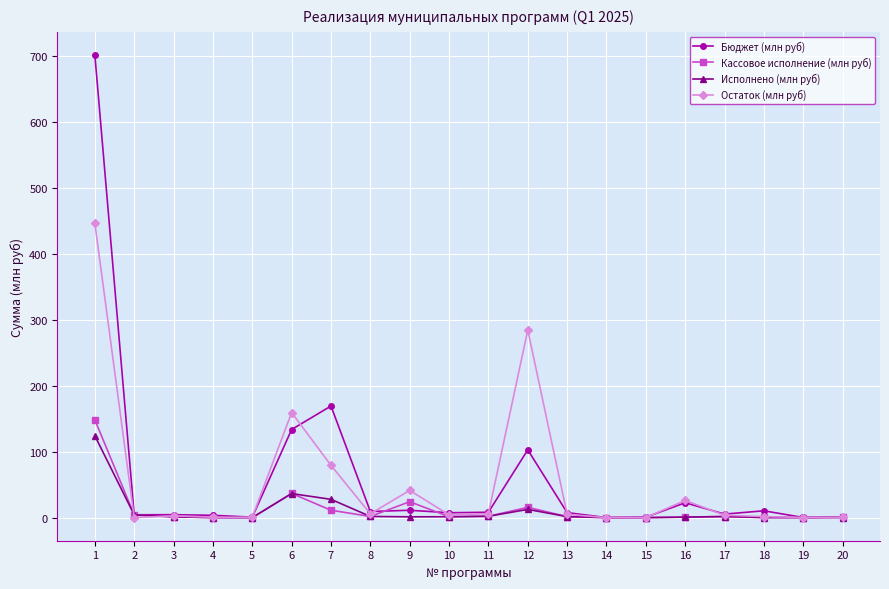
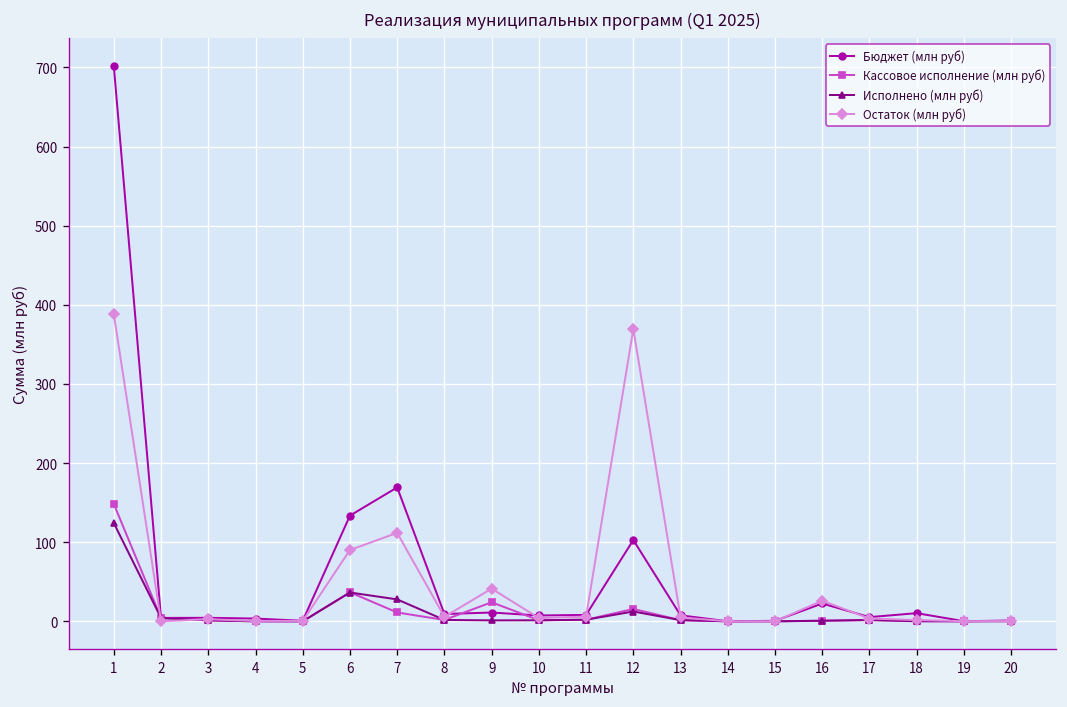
Остаток (млн руб), 1: 450 -> 390
Остаток (млн руб), 6: 160 -> 90
Остаток (млн руб), 7: 80 -> 110
Остаток (млн руб), 12: 280 -> 370
